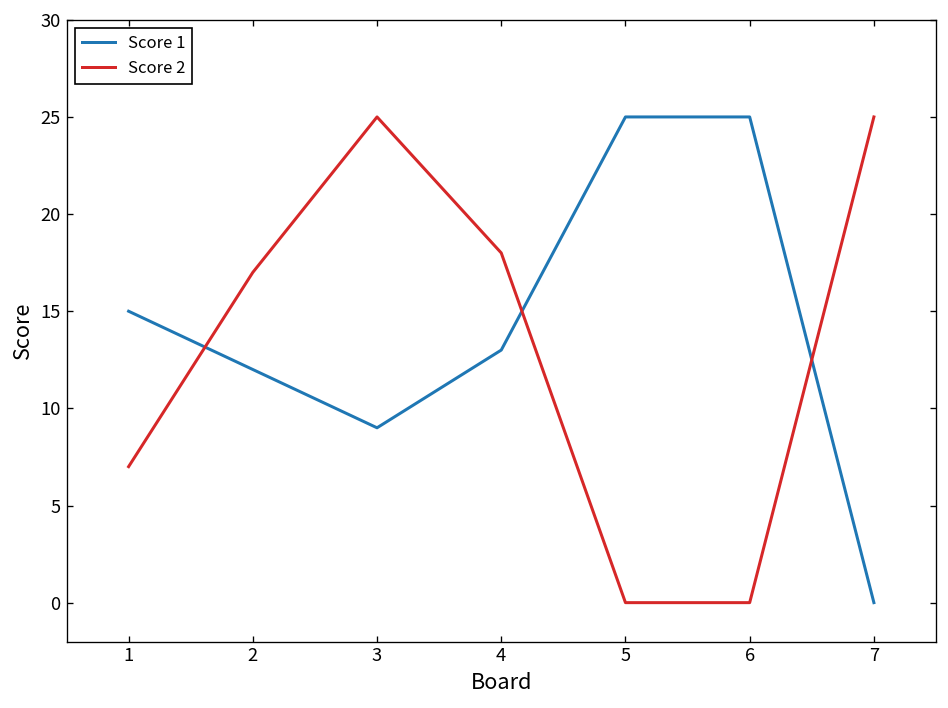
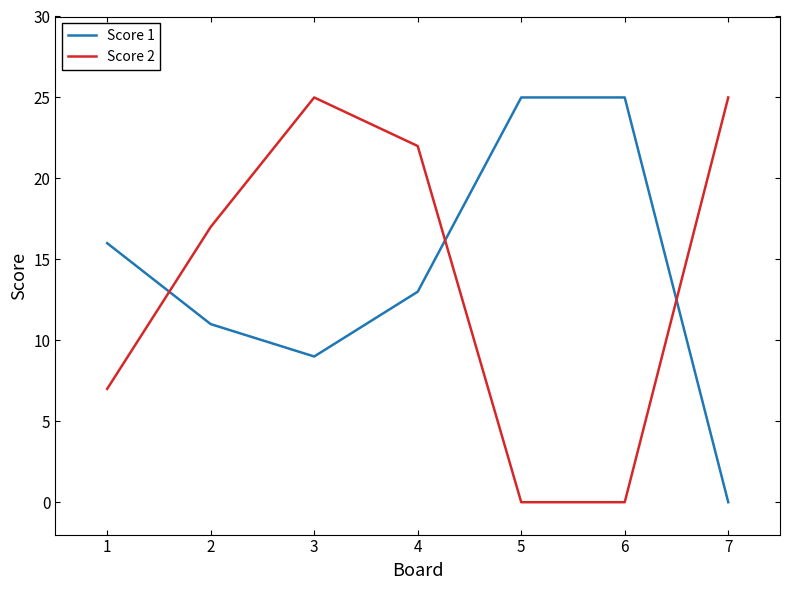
Score 1, 1: 15 -> 16
Score 1, 2: 12 -> 11
Score 2, 4: 18 -> 22
